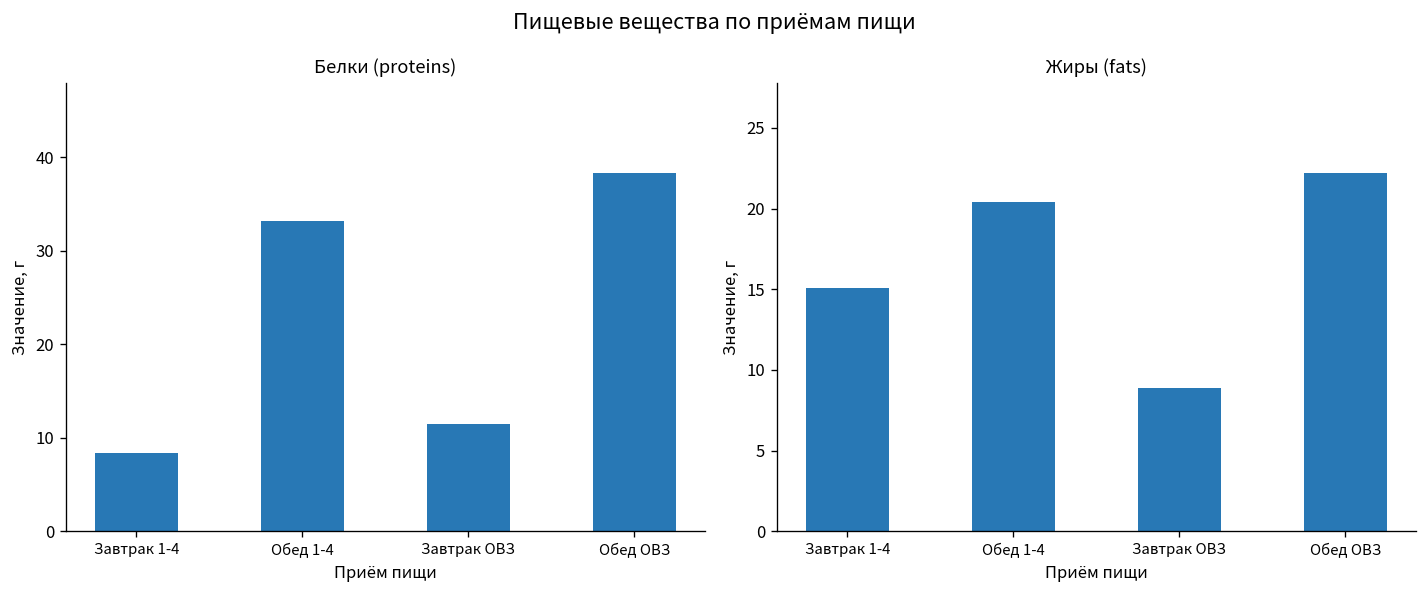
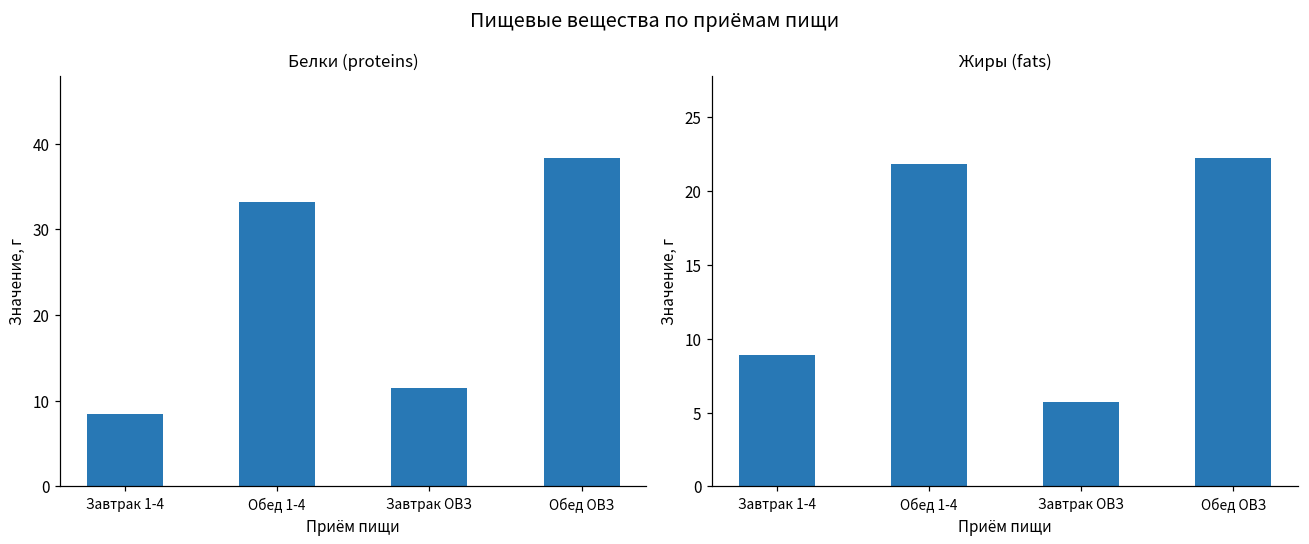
Жиры (fats), Завтрак 1-4: 15.1 -> 8.9
Жиры (fats), Обед 1-4: 20.4 -> 21.8
Жиры (fats), Завтрак ОВЗ: 8.9 -> 5.7
